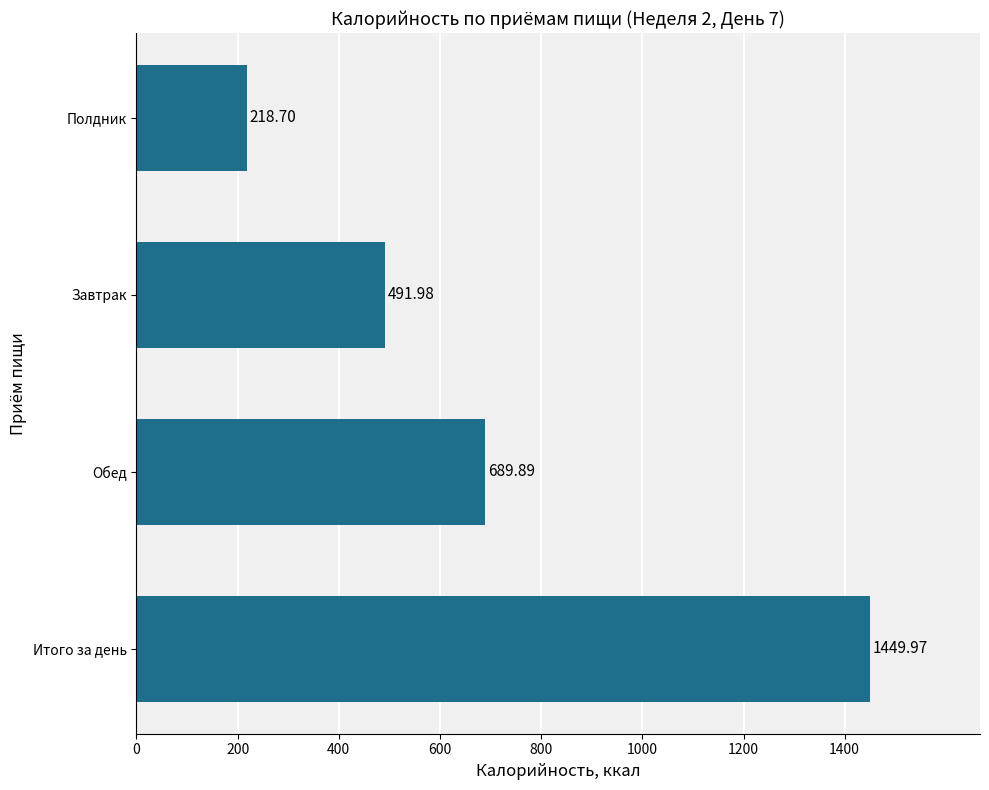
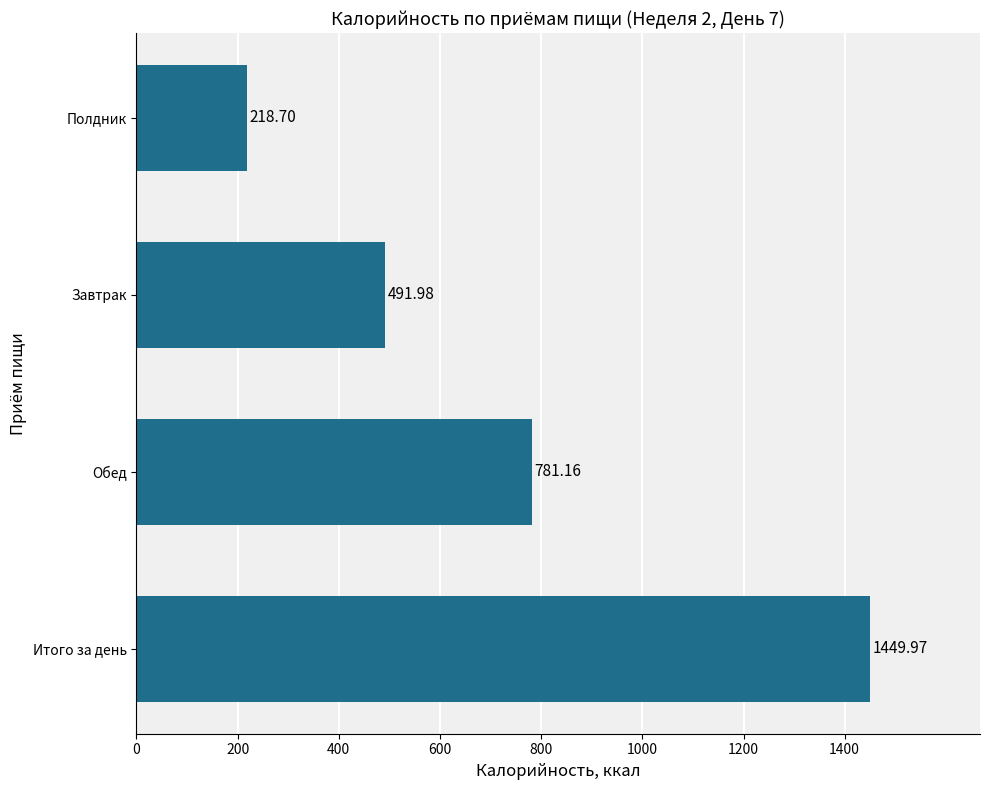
Обед: 689.89 -> 781.16
